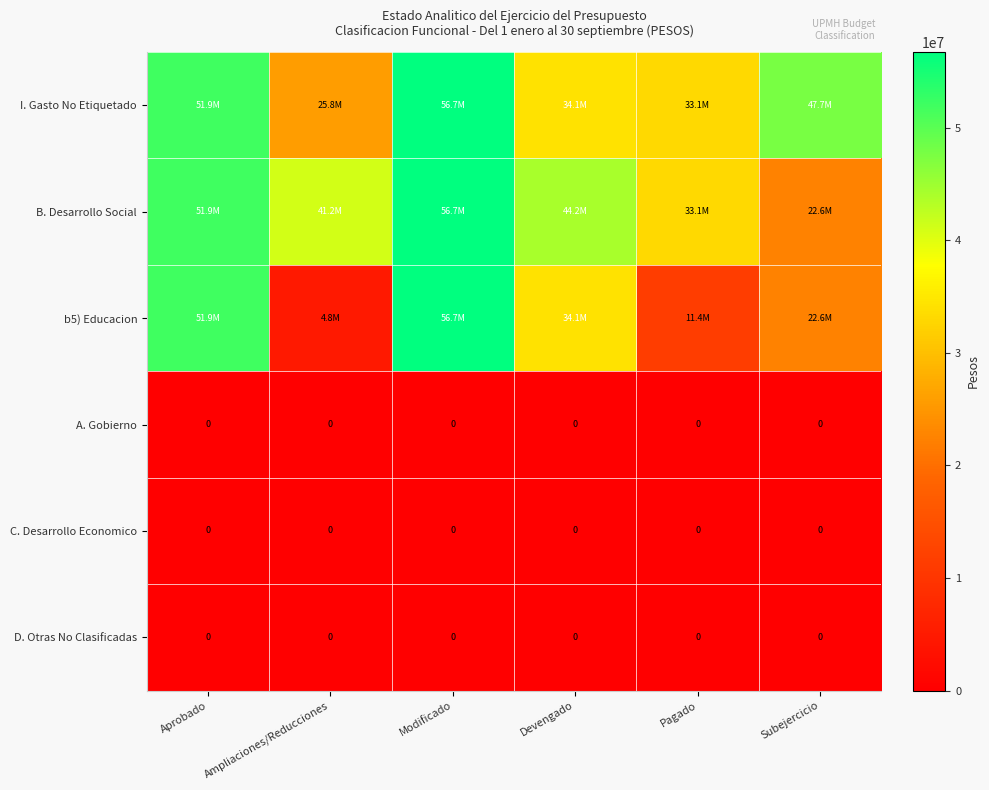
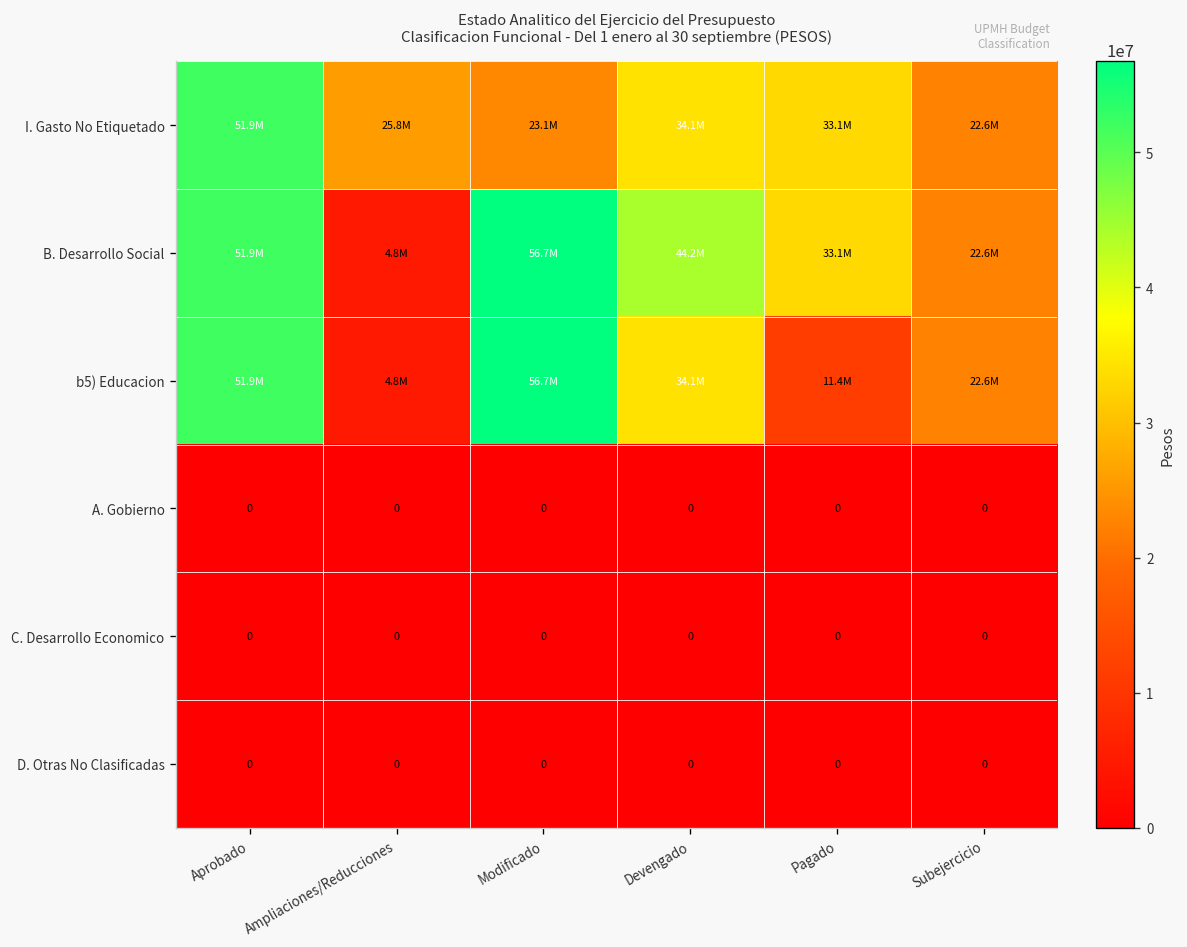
I. Gasto No Etiquetado, Modificado: 56.7M -> 23.1M
I. Gasto No Etiquetado, Subejercicio: 47.7M -> 22.6M
B. Desarrollo Social, Ampliaciones/Reducciones: 41.2M -> 4.8M
